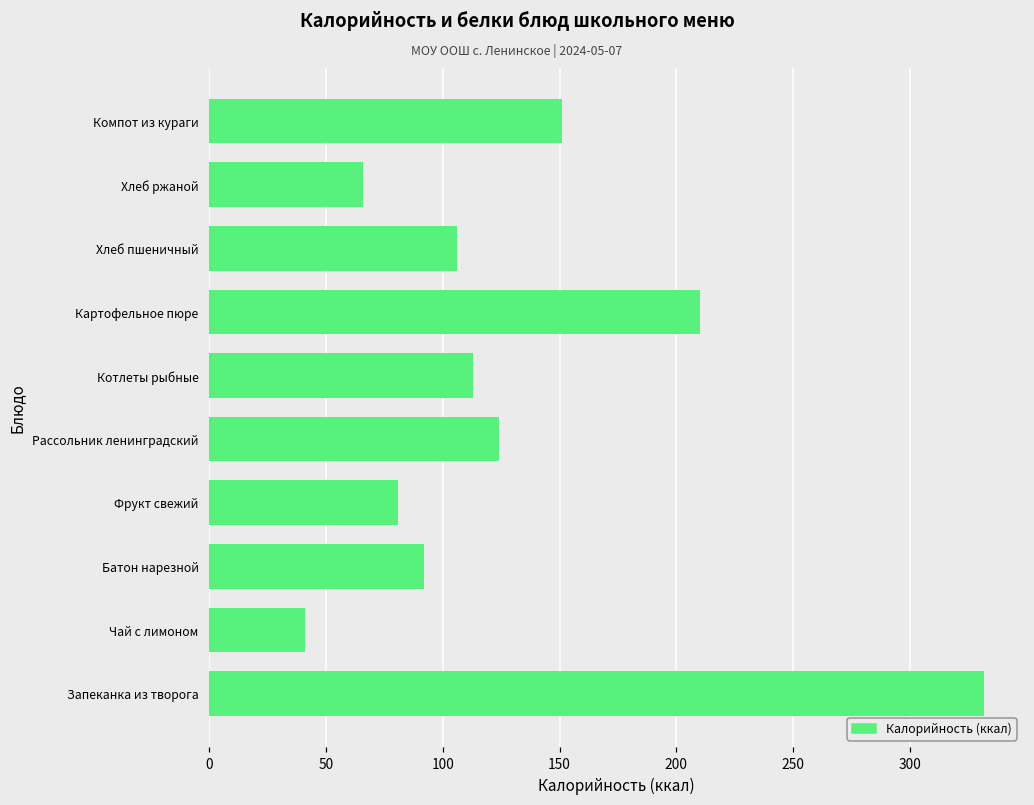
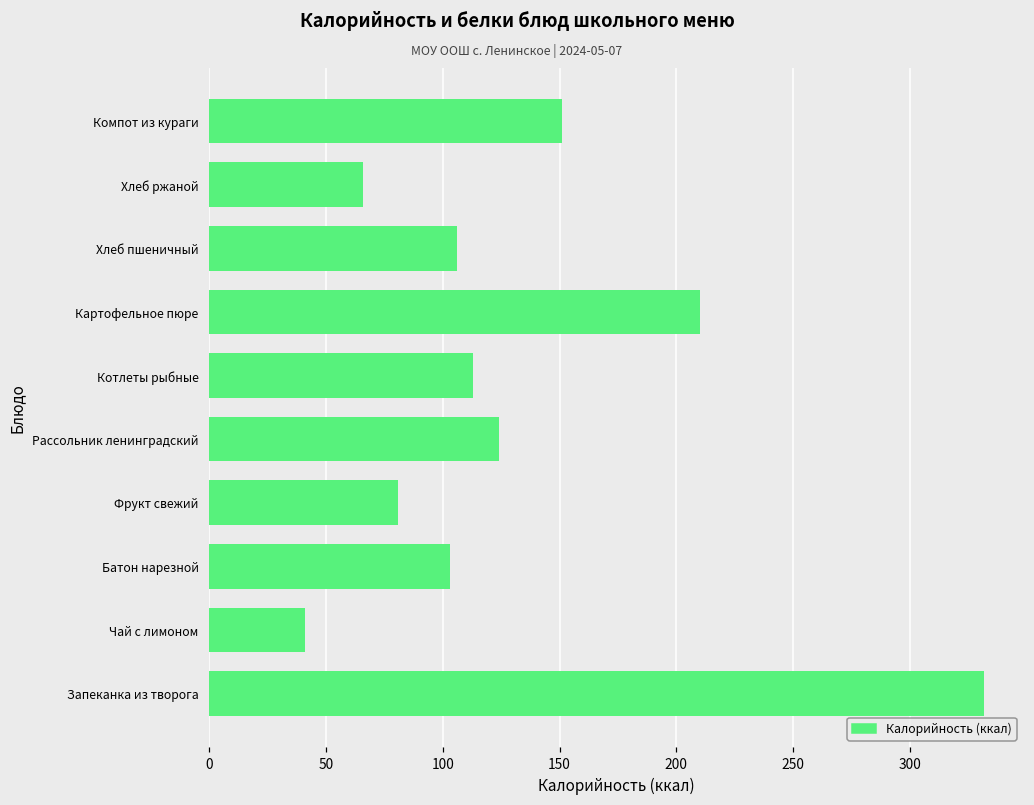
Батон нарезной: 92 -> 103
